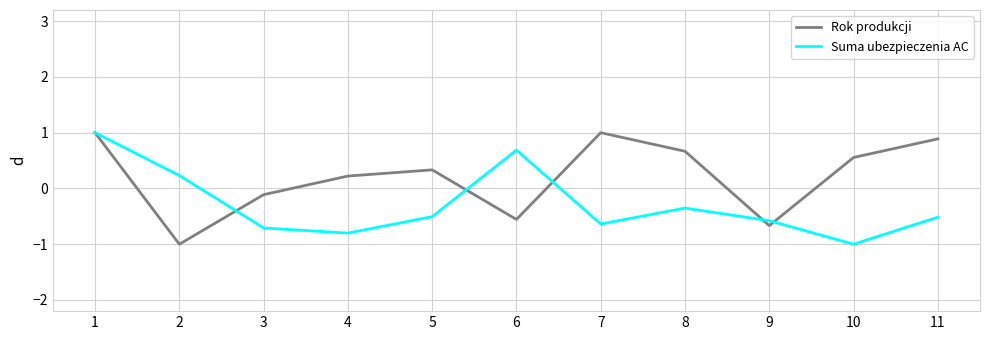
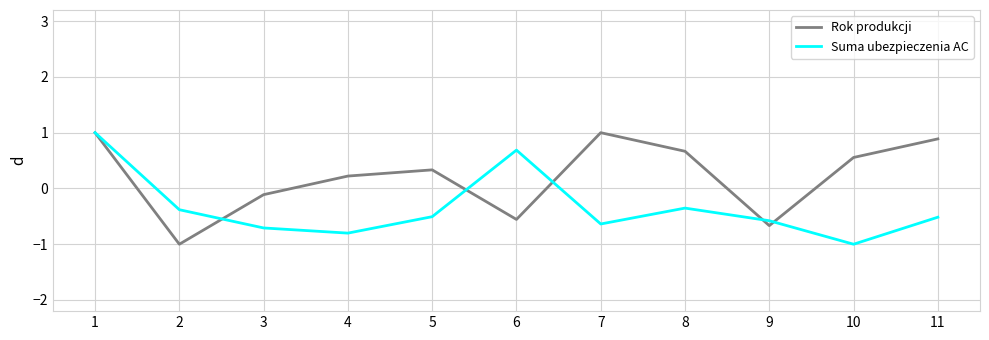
Suma ubezpieczenia AC, 2: 0.2 -> -0.4
